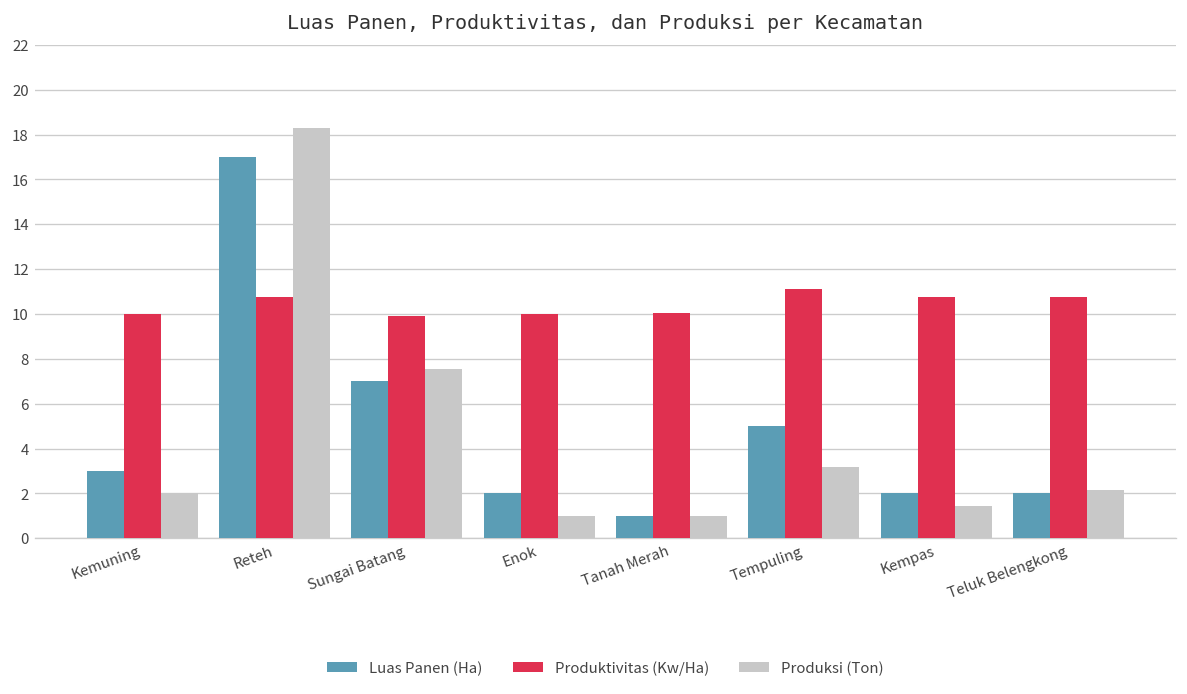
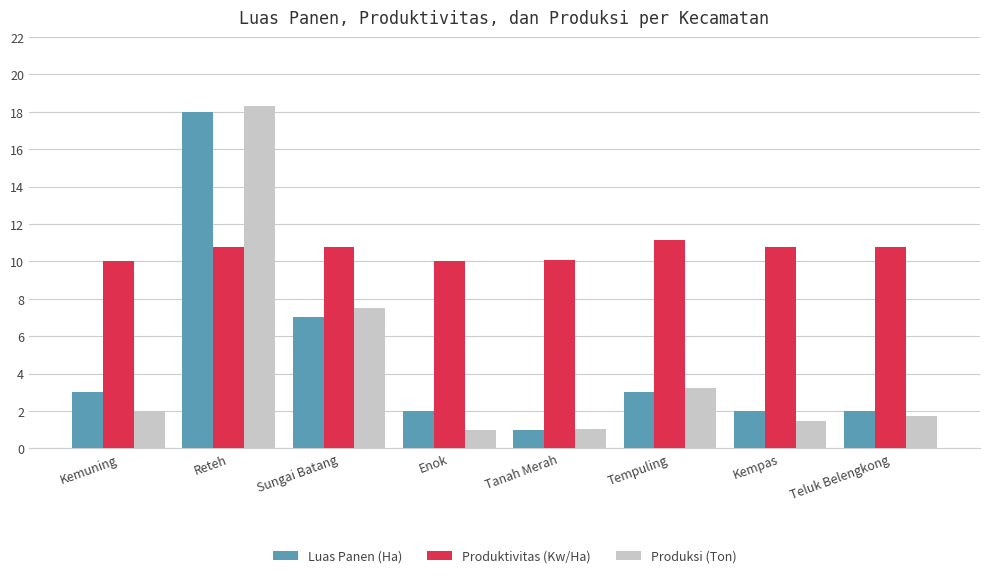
Luas Panen (Ha), Reteh: 17 -> 18
Produktivitas (Kw/Ha), Sungai Batang: 9.9 -> 10.8
Luas Panen (Ha), Tempuling: 5 -> 3
Produksi (Ton), Teluk Belengkong: 2.2 -> 1.7
